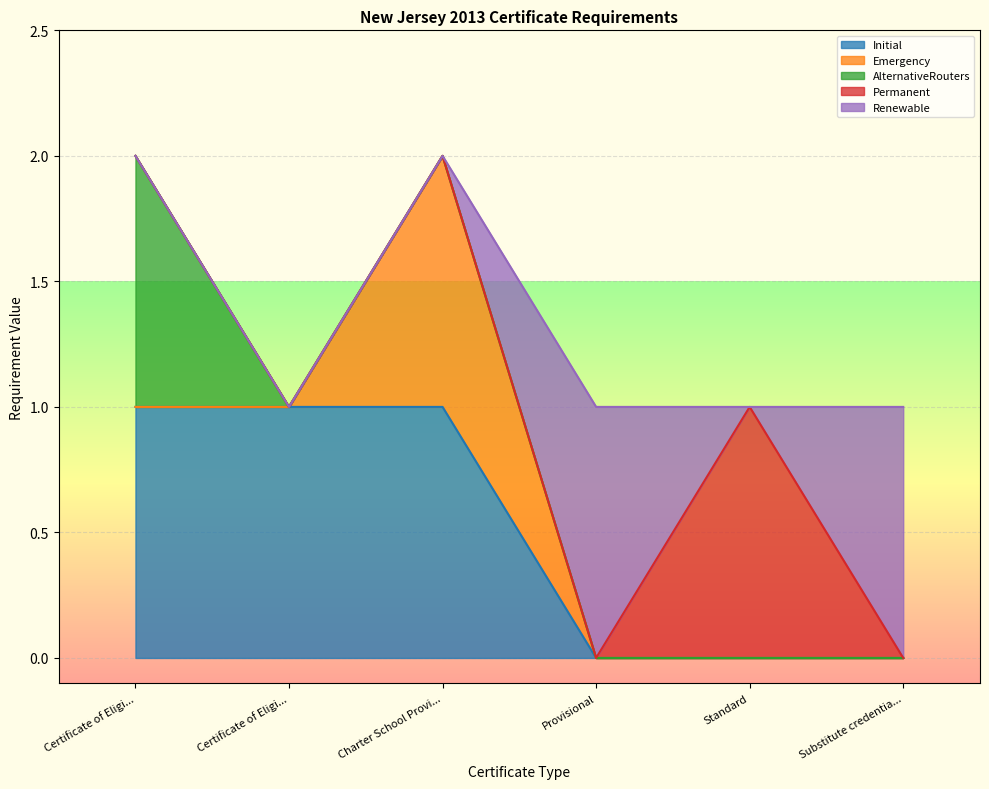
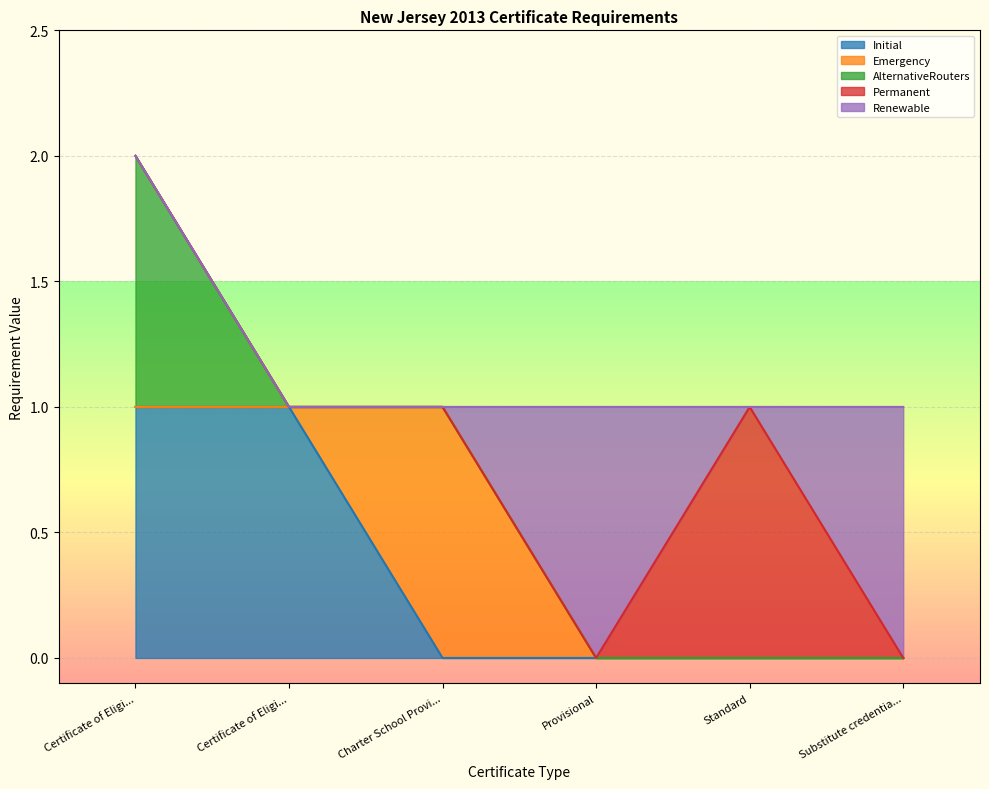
Initial, Charter School Provi...: 1 -> 0
